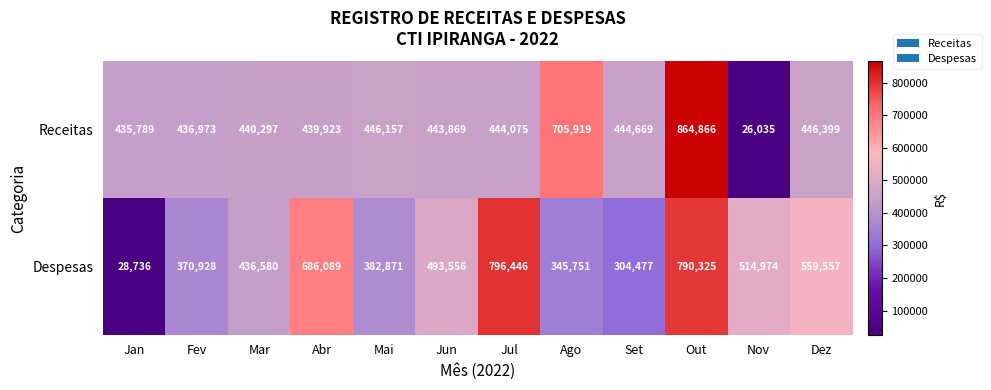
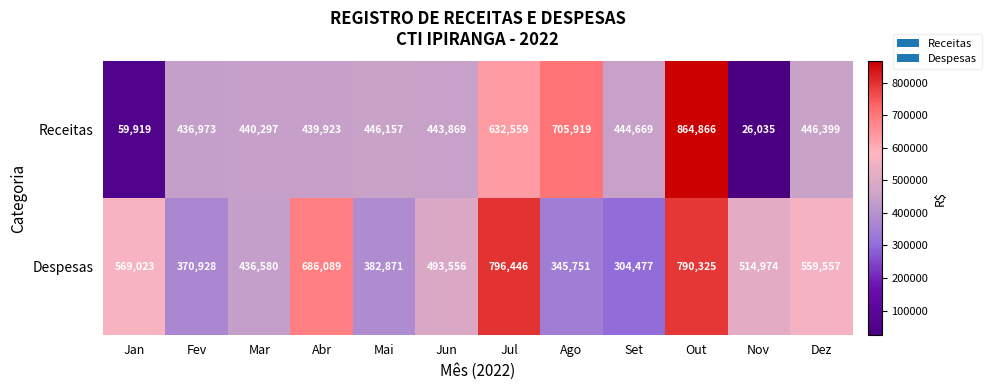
Receitas, Jan: 435,789 -> 59,919
Receitas, Jul: 444,075 -> 632,559
Despesas, Jan: 28,736 -> 569,023
